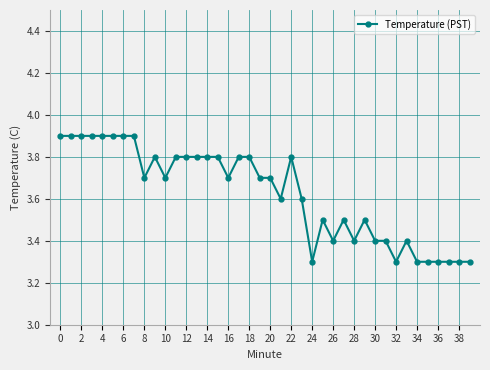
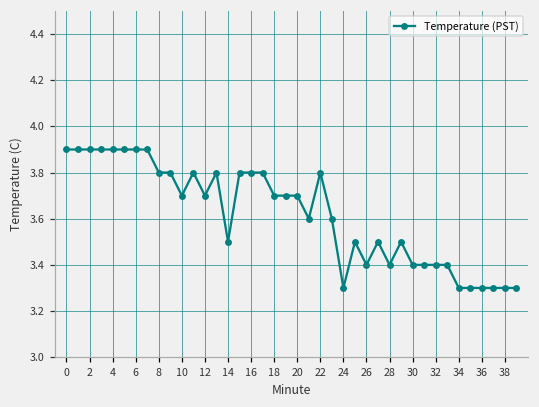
8: 3.7 -> 3.8
12: 3.8 -> 3.7
14: 3.8 -> 3.5
16: 3.7 -> 3.8
18: 3.8 -> 3.7
32: 3.3 -> 3.4
